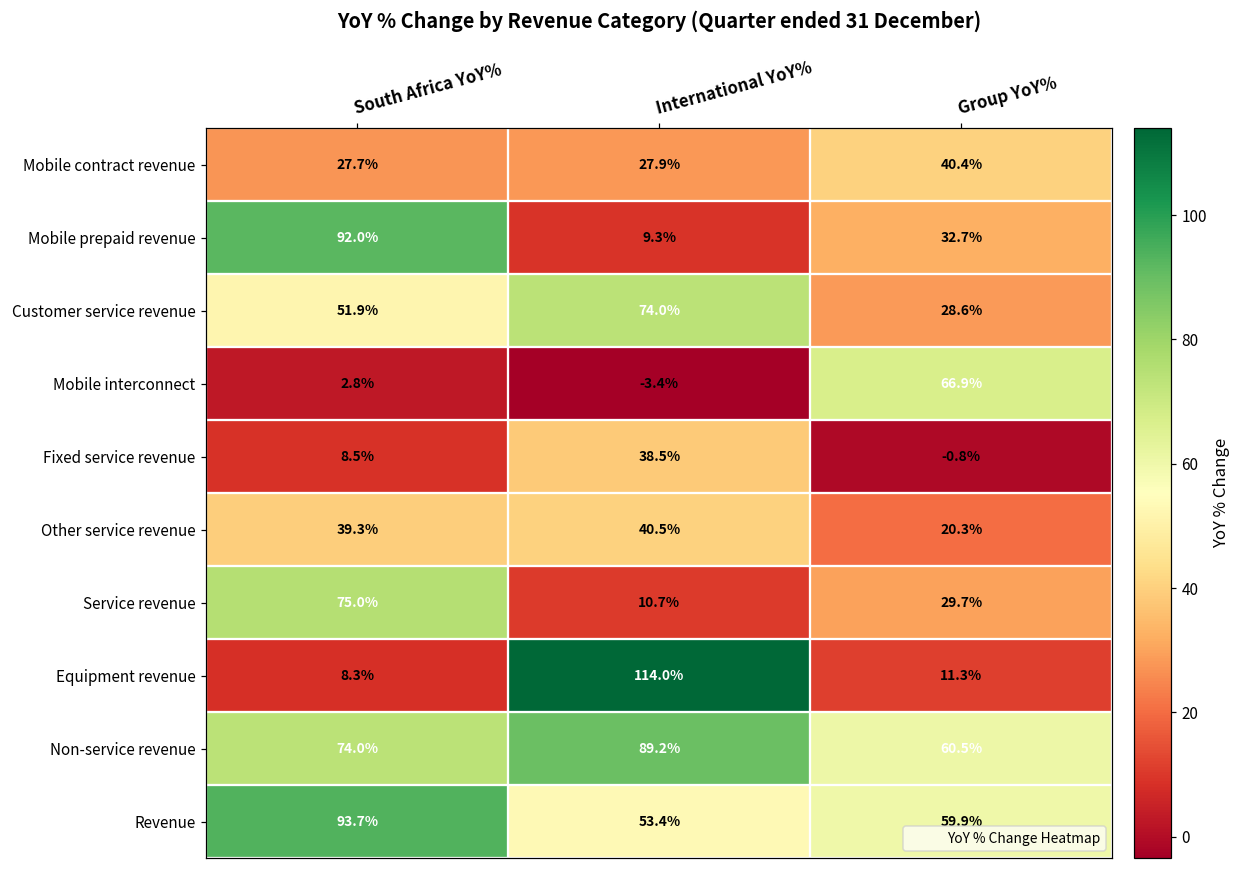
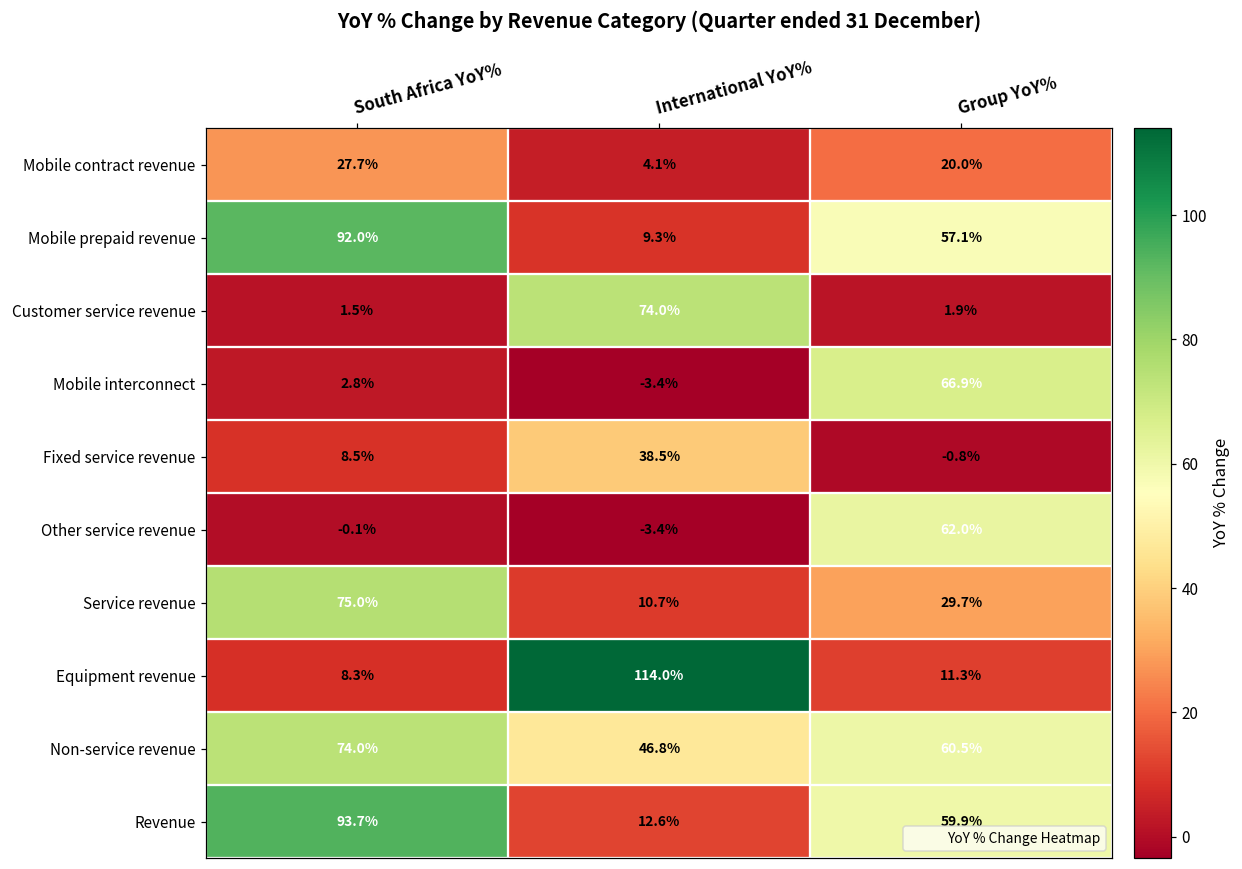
Mobile contract revenue, International YoY%: 27.9% -> 4.1%
Mobile contract revenue, Group YoY%: 40.4% -> 20.0%
Mobile prepaid revenue, Group YoY%: 32.7% -> 57.1%
Customer service revenue, South Africa YoY%: 51.9% -> 1.5%
Customer service revenue, Group YoY%: 28.6% -> 1.9%
Other service revenue, South Africa YoY%: 39.3% -> -0.1%
Other service revenue, International YoY%: 40.5% -> -3.4%
Other service revenue, Group YoY%: 20.3% -> 62.0%
Non-service revenue, International YoY%: 89.2% -> 46.8%
Revenue, International YoY%: 53.4% -> 12.6%
